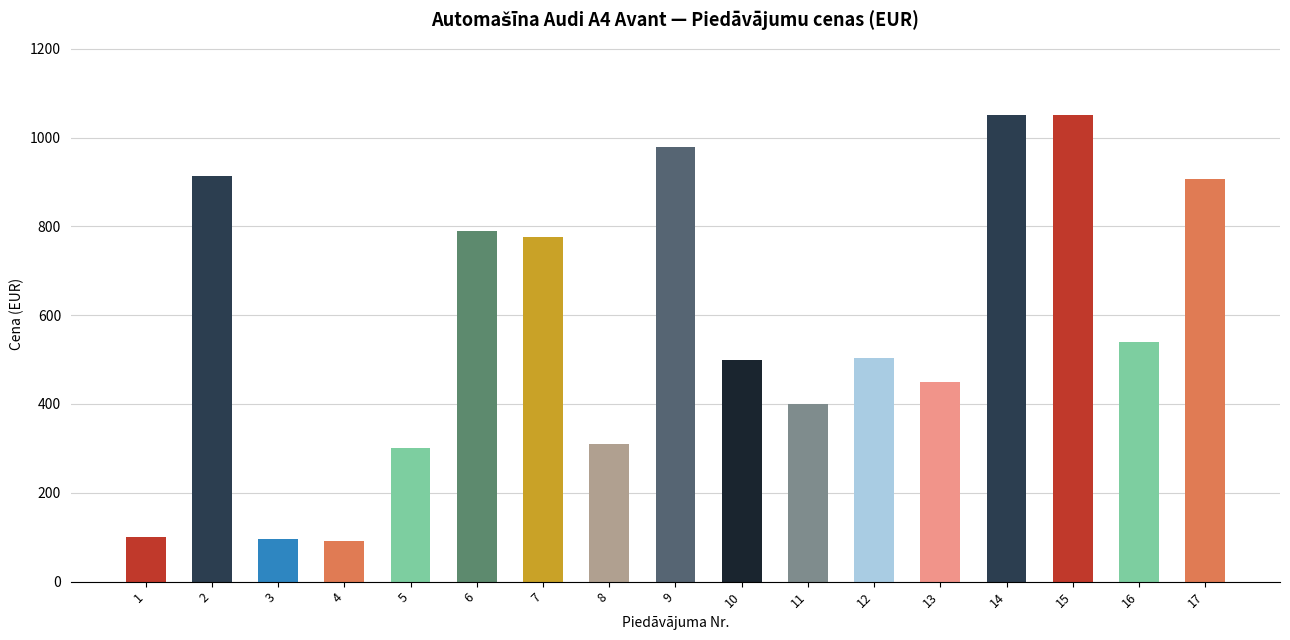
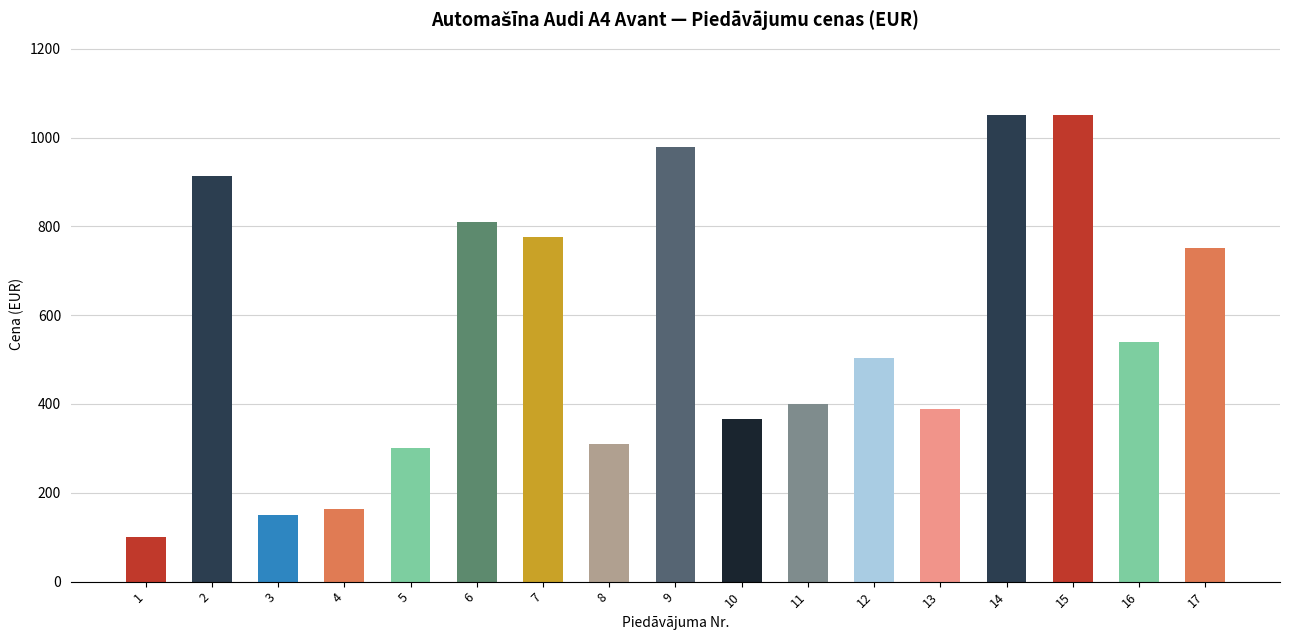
3: 100 -> 150
4: 90 -> 160
6: 790 -> 810
10: 500 -> 370
13: 450 -> 390
17: 910 -> 750
